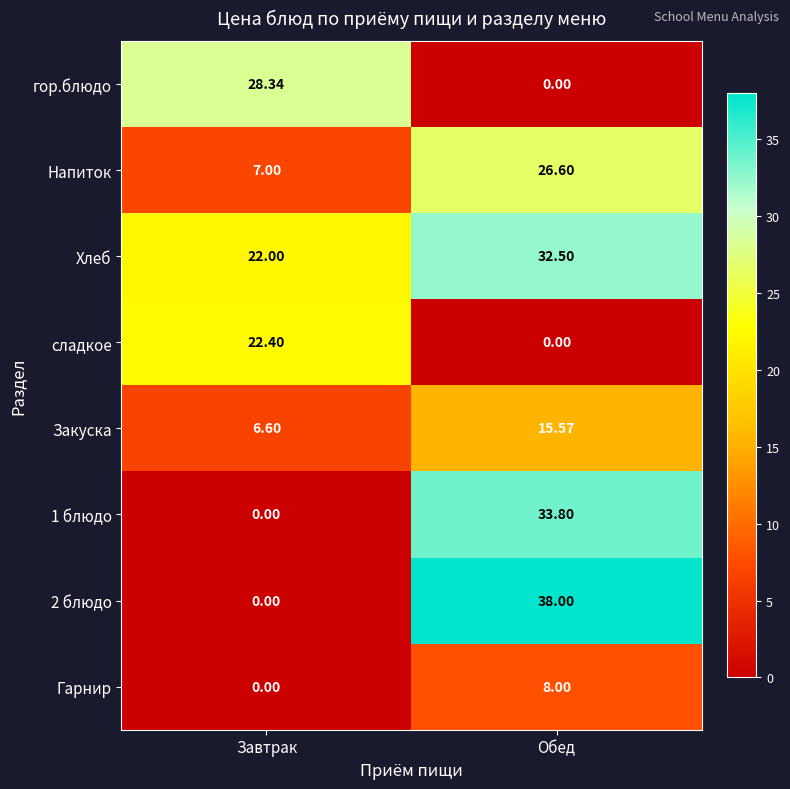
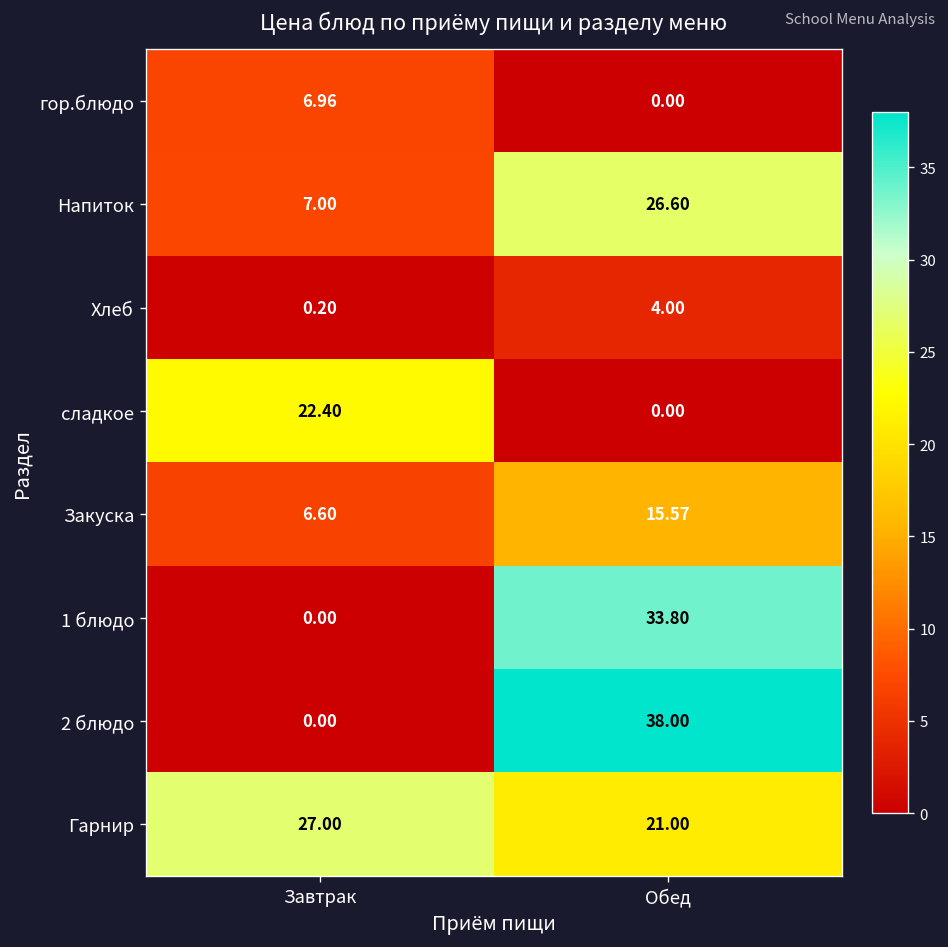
гор.блюдо, Завтрак: 28.34 -> 6.96
Хлеб, Завтрак: 22.00 -> 0.20
Хлеб, Обед: 32.50 -> 4.00
Гарнир, Завтрак: 0.00 -> 27.00
Гарнир, Обед: 8.00 -> 21.00
